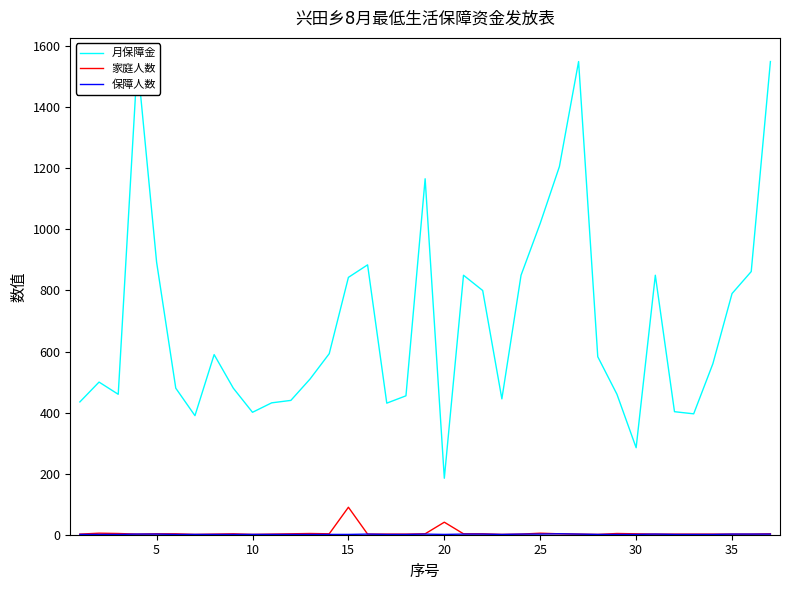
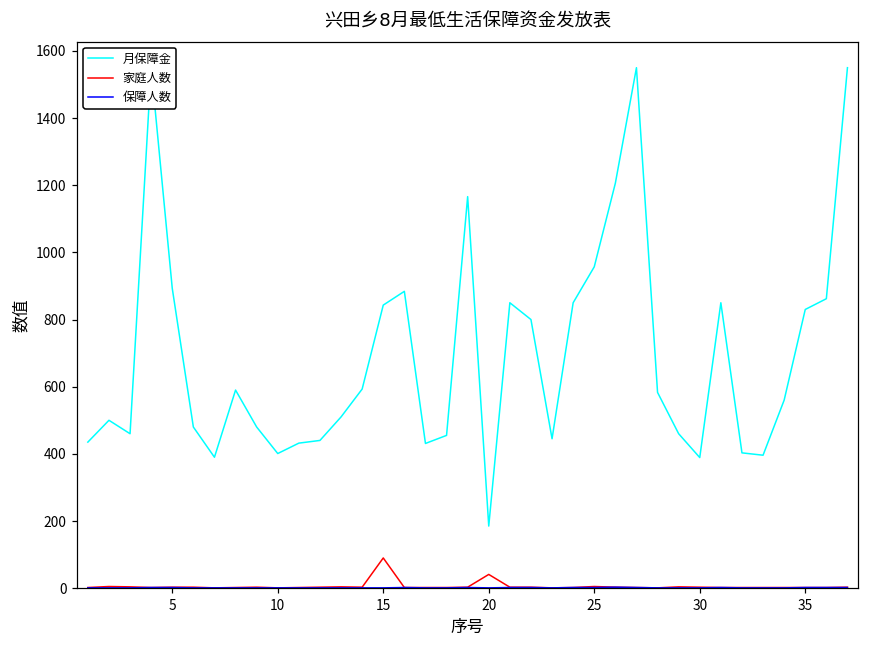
月保障金, 25: 1020 -> 960
月保障金, 30: 290 -> 390
月保障金, 35: 790 -> 830
